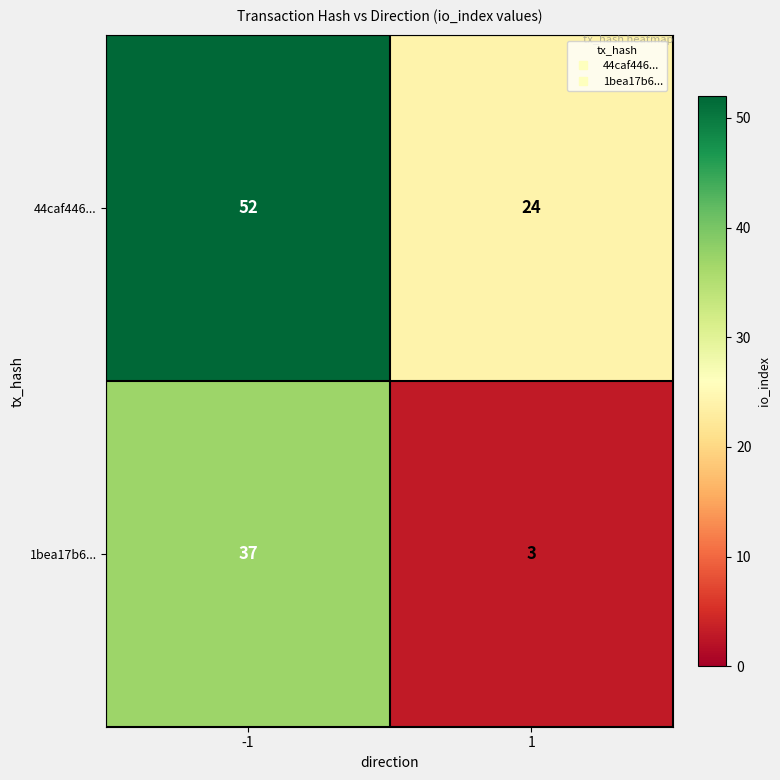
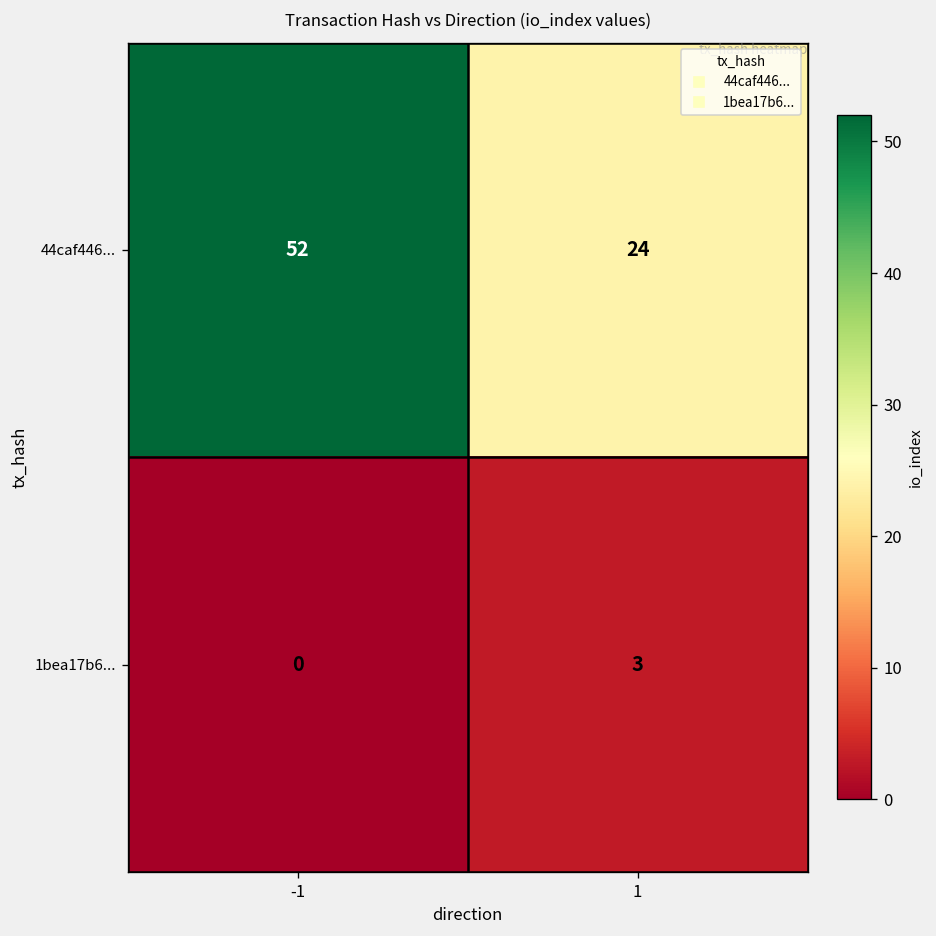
1bea17b6..., -1: 37 -> 0
